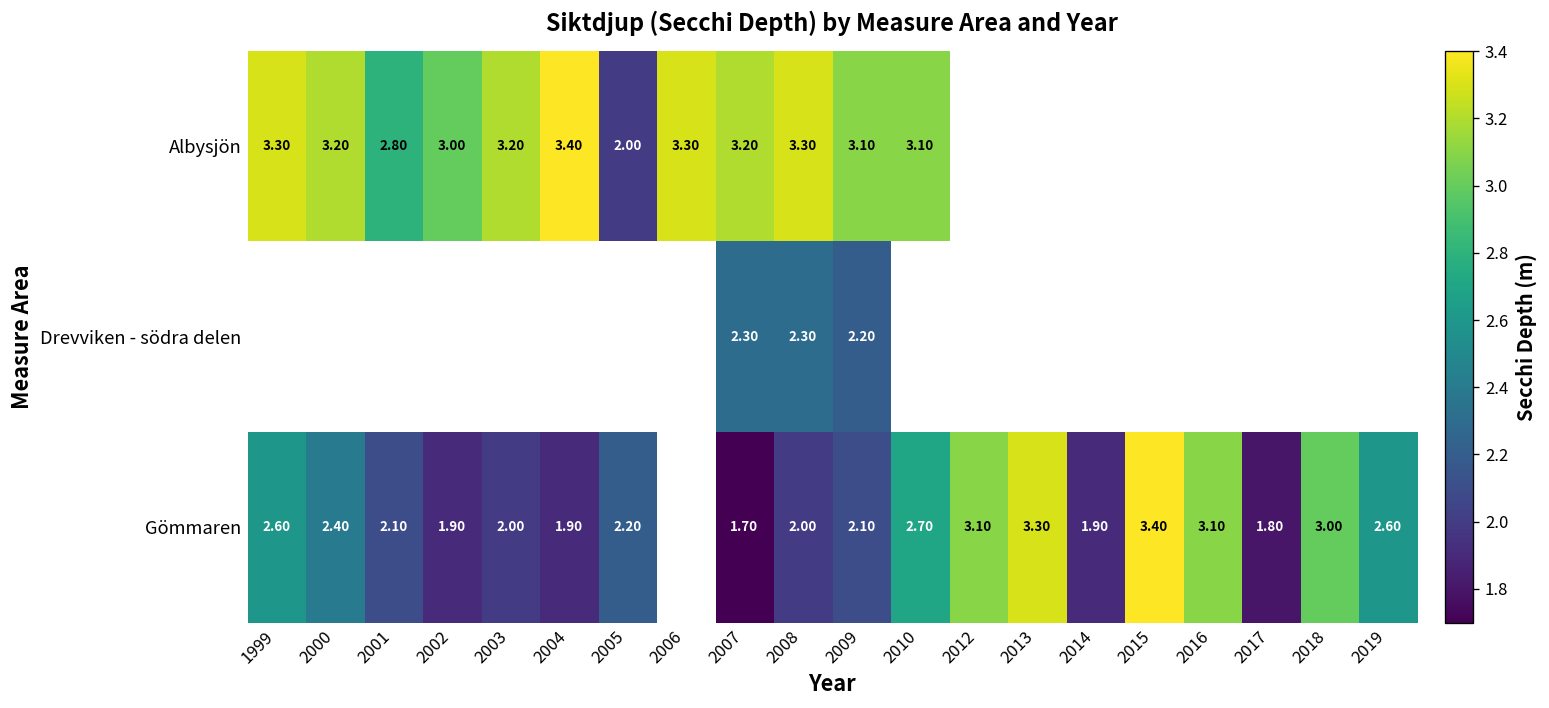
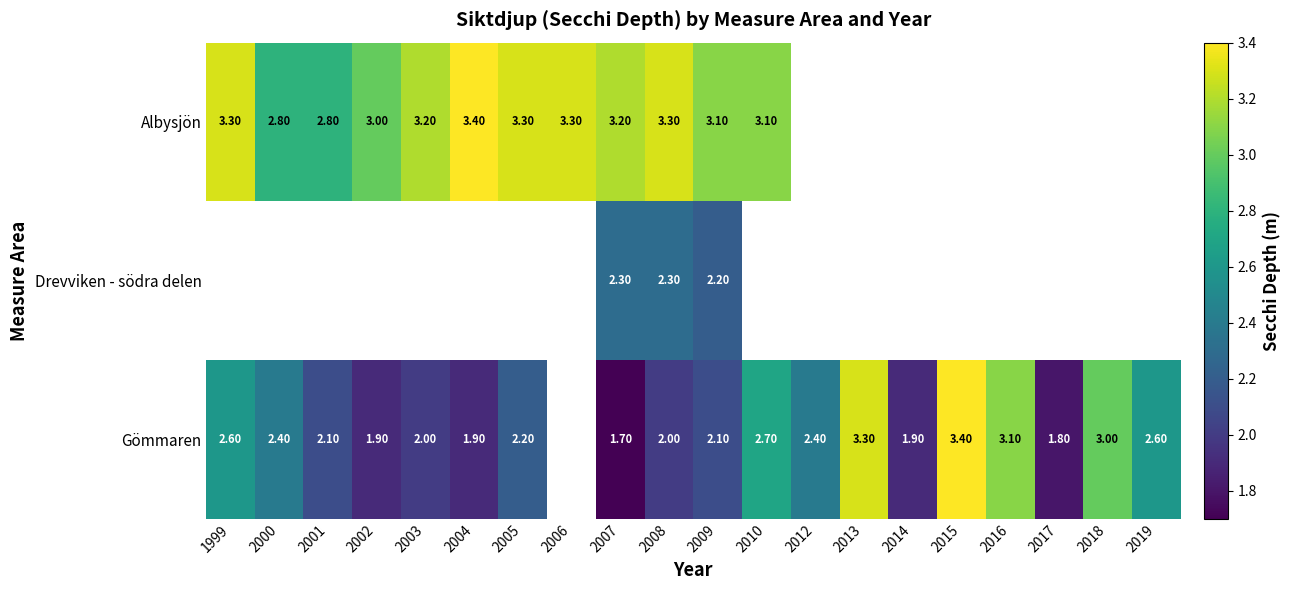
Albysjön, 2000: 3.20 -> 2.80
Albysjön, 2005: 2.00 -> 3.30
Gömmaren, 2012: 3.10 -> 2.40
